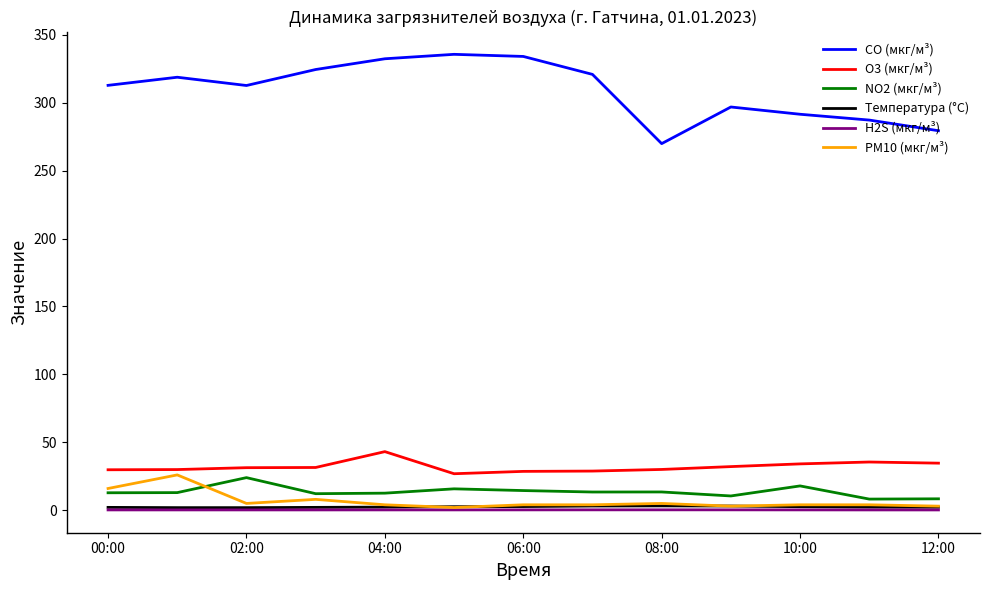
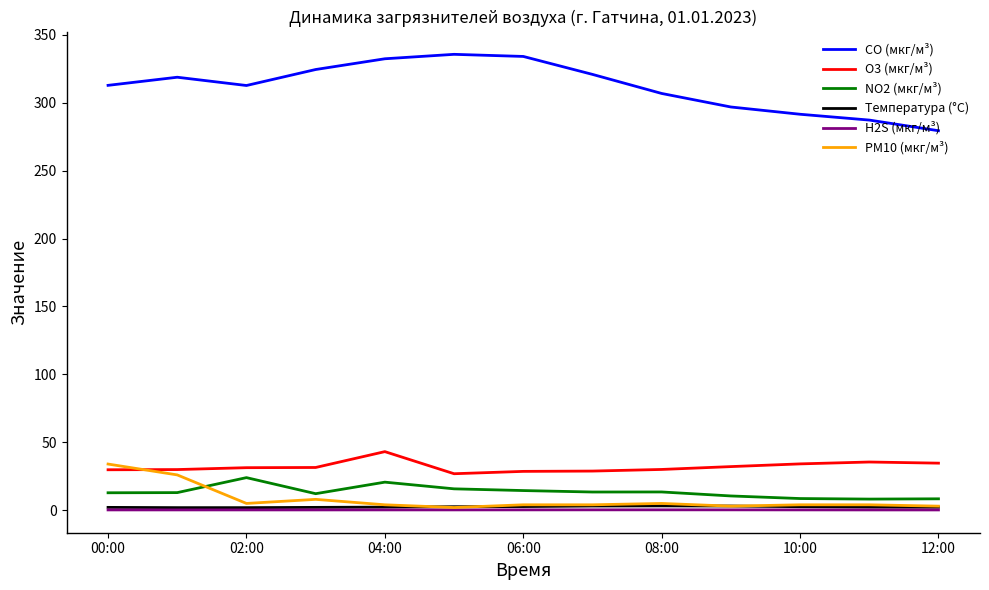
PM10 (мкг/м³), 00:00: 16 -> 34
NO2 (мкг/м³), 04:00: 13 -> 21
CO (мкг/м³), 08:00: 270 -> 307
NO2 (мкг/м³), 10:00: 18 -> 9
